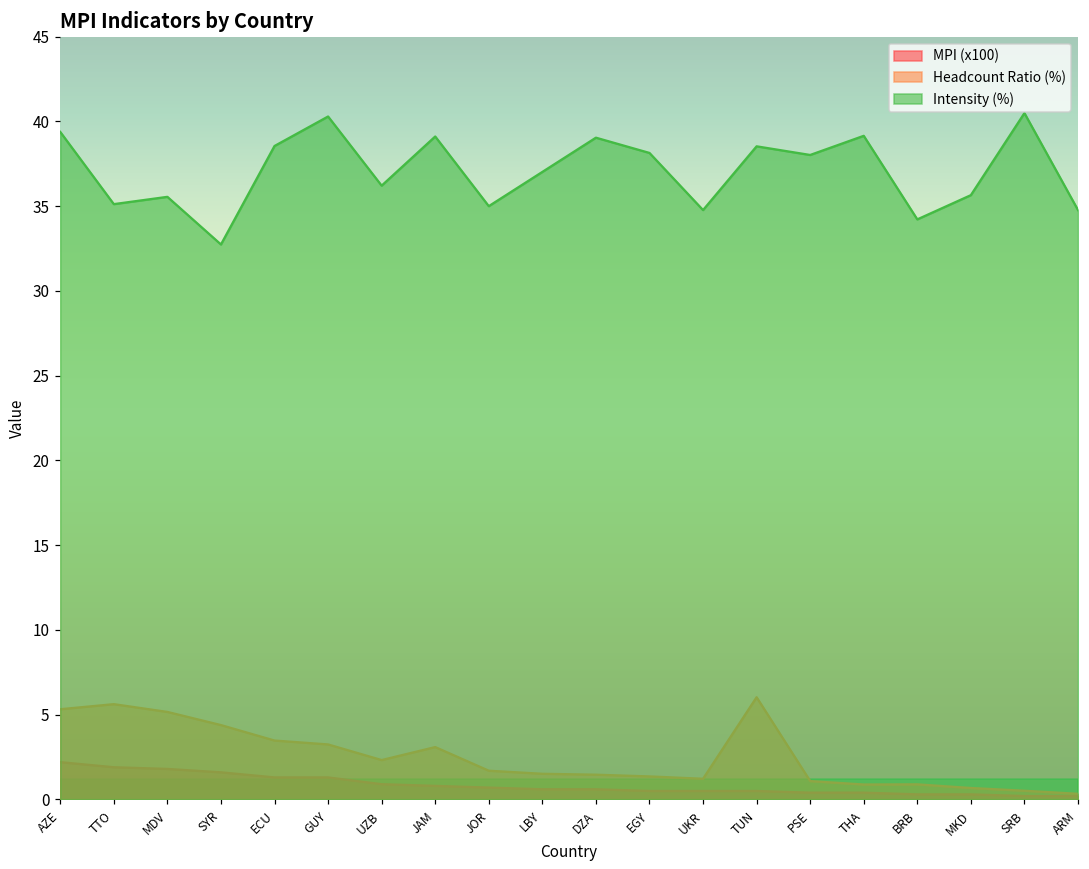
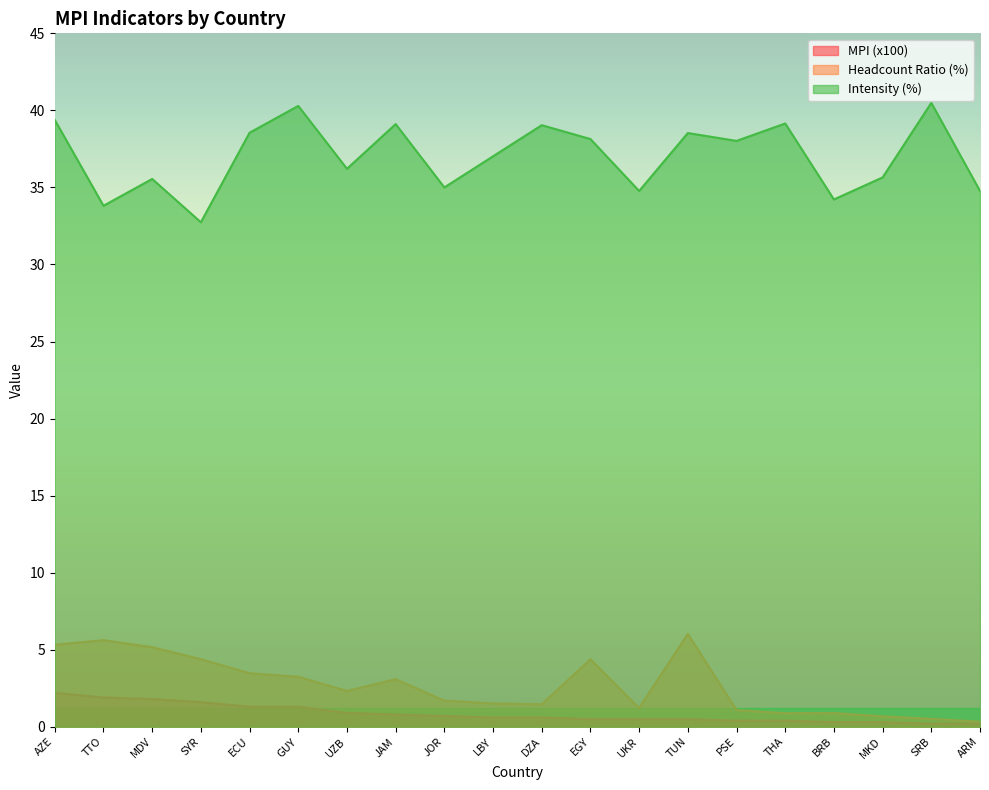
Intensity (%), TTO: 35.1 -> 33.8
Headcount Ratio (%), EGY: 1.4 -> 4.4
